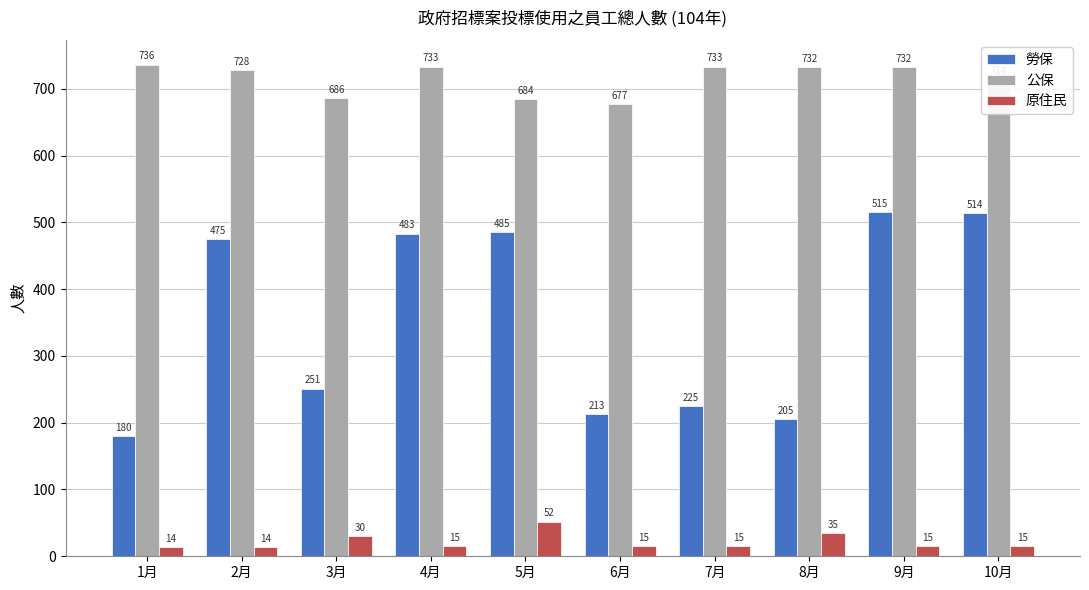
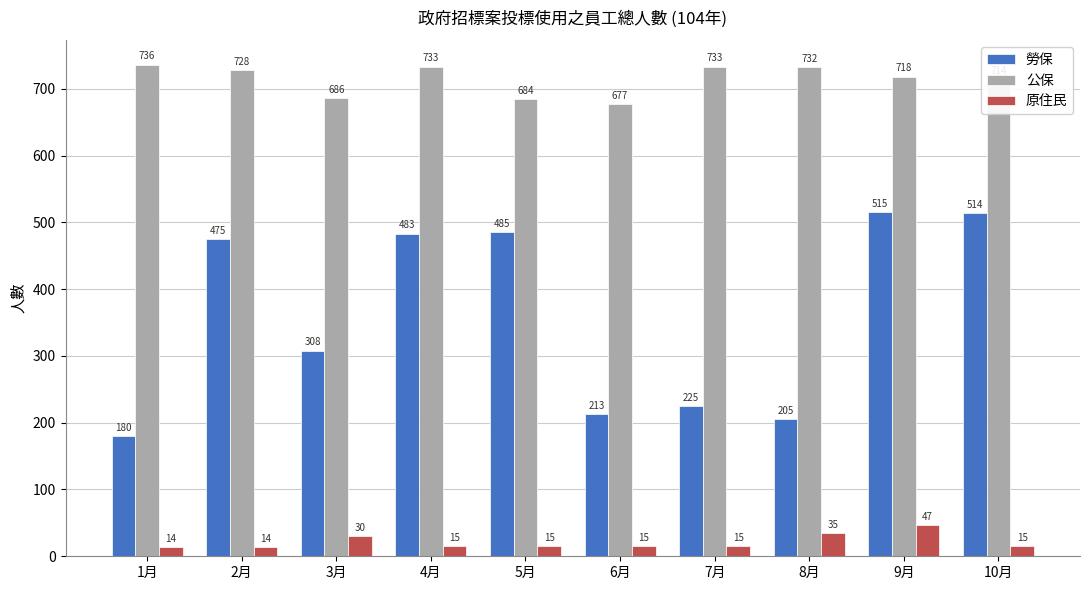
勞保, 3月: 251 -> 308
原住民, 5月: 52 -> 15
公保, 9月: 732 -> 718
原住民, 9月: 15 -> 47
